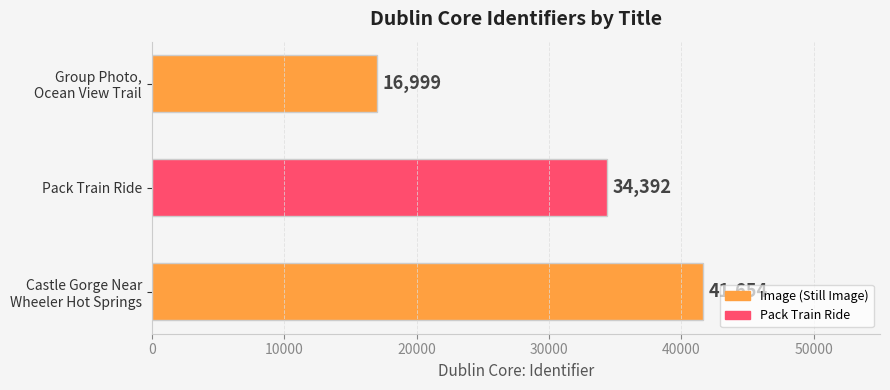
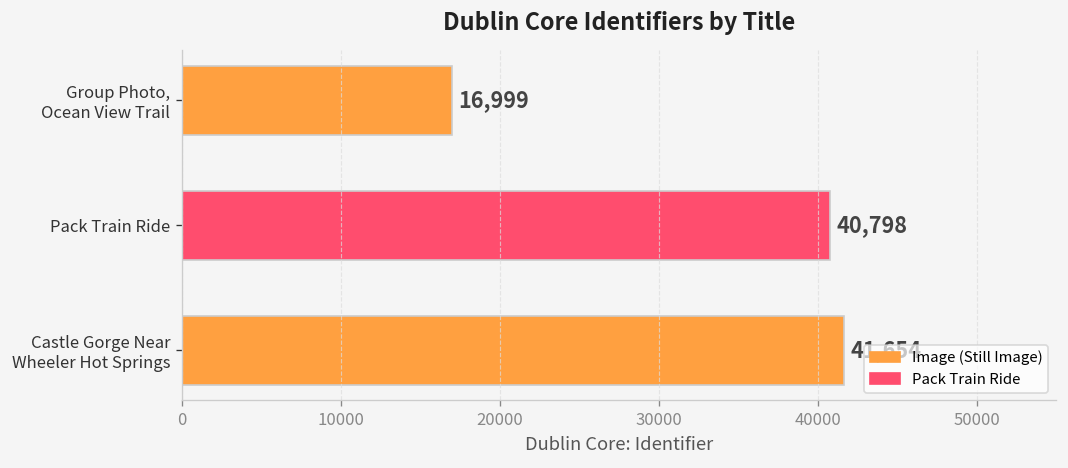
Pack Train Ride: 34,392 -> 40,798
